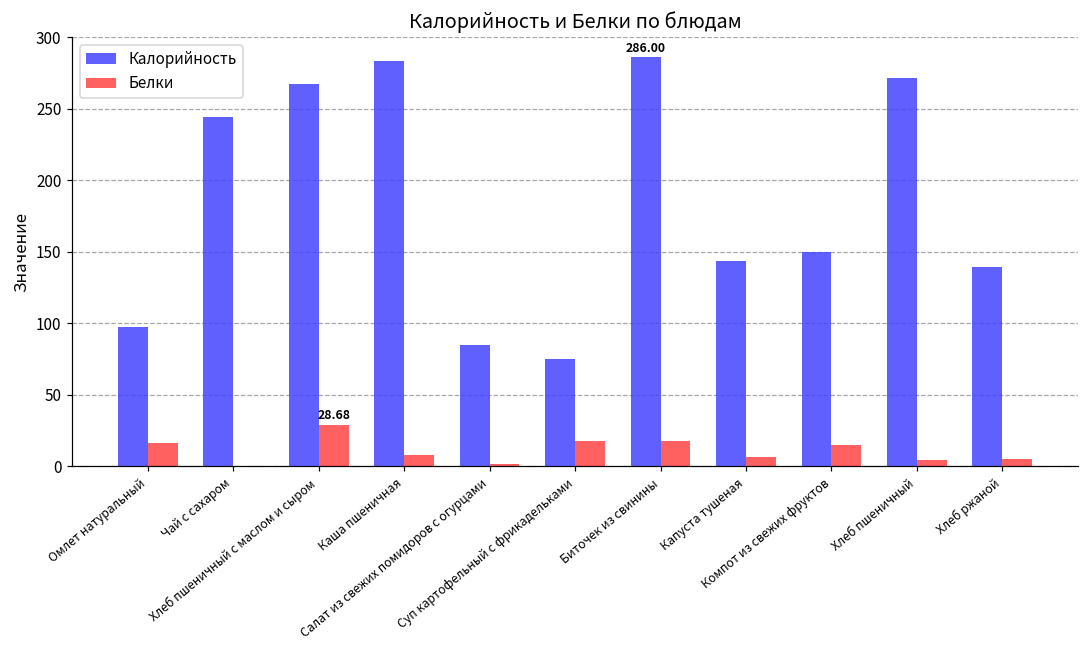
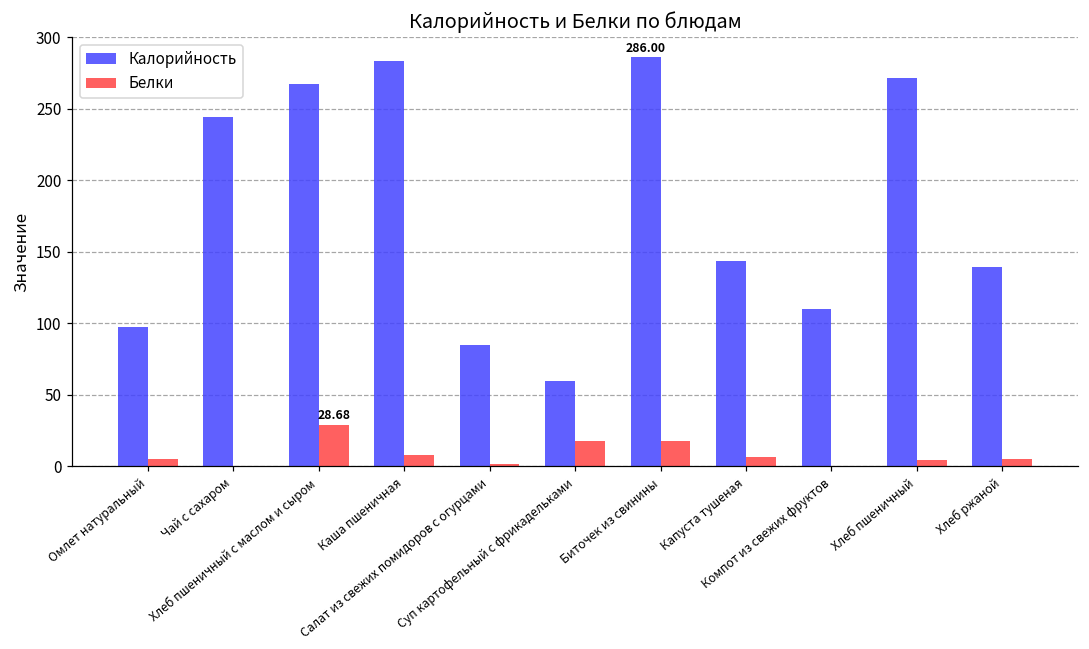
Белки, Омлет натуральный: 16 -> 5
Калорийность, Суп картофельный с фрикадельками: 75 -> 60
Калорийность, Компот из свежих фруктов: 150 -> 110
Белки, Компот из свежих фруктов: 15 -> 1
